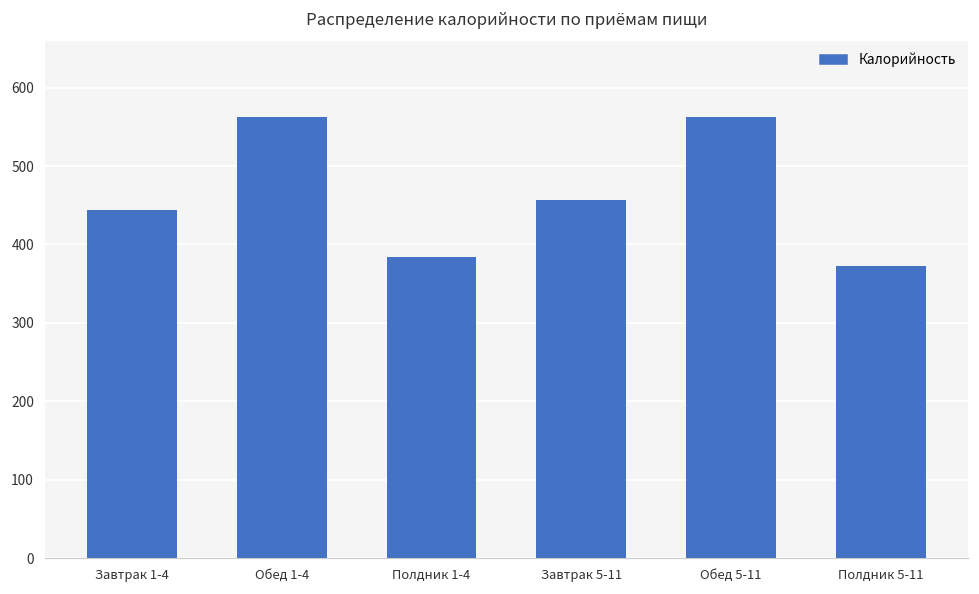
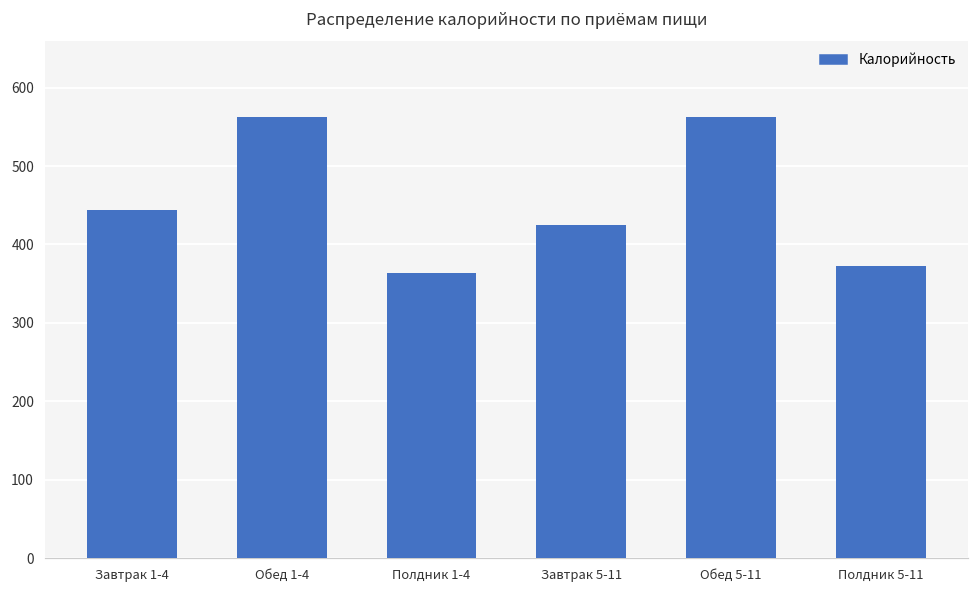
Полдник 1-4: 380 -> 360
Завтрак 5-11: 460 -> 430
